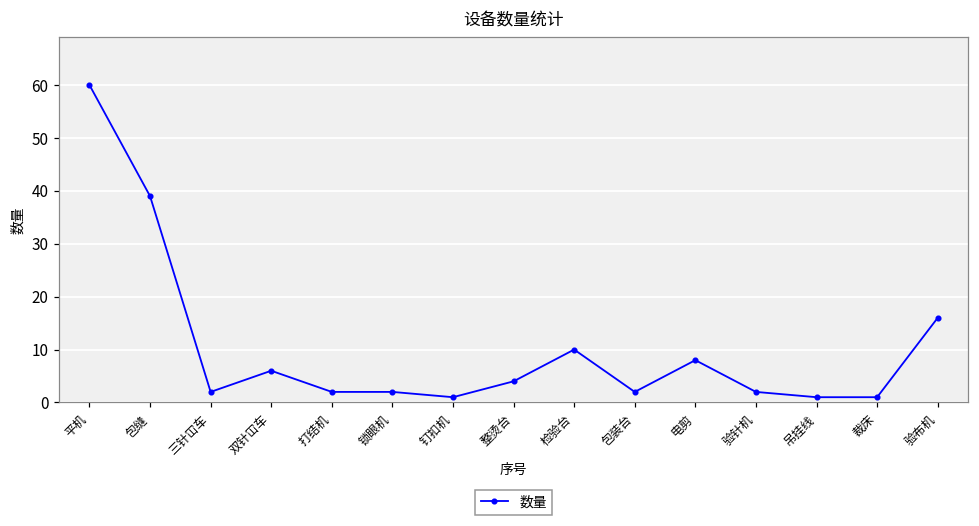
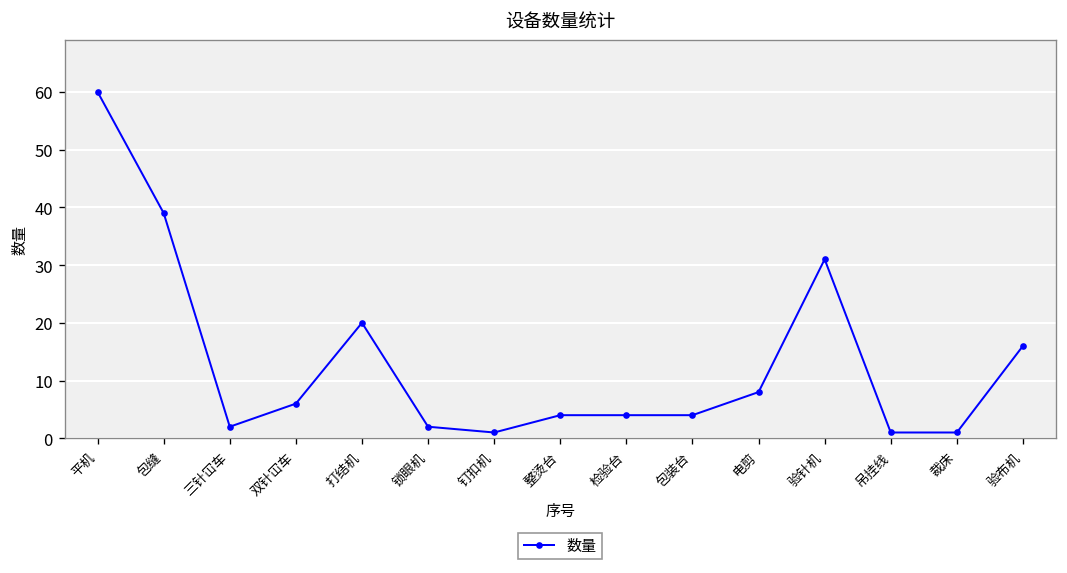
打结机: 2 -> 20
检验台: 10 -> 4
包装台: 2 -> 4
验针机: 2 -> 31
